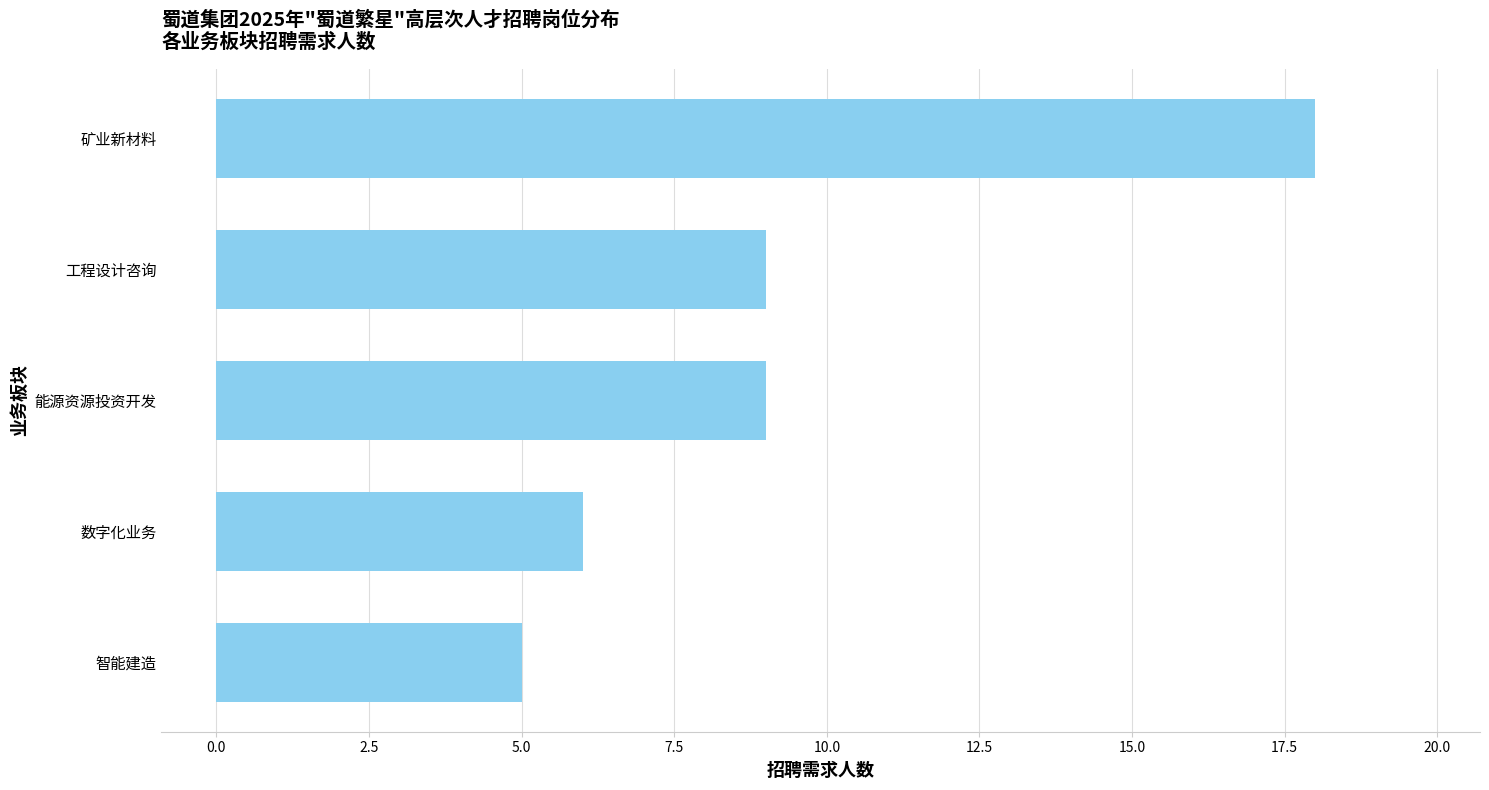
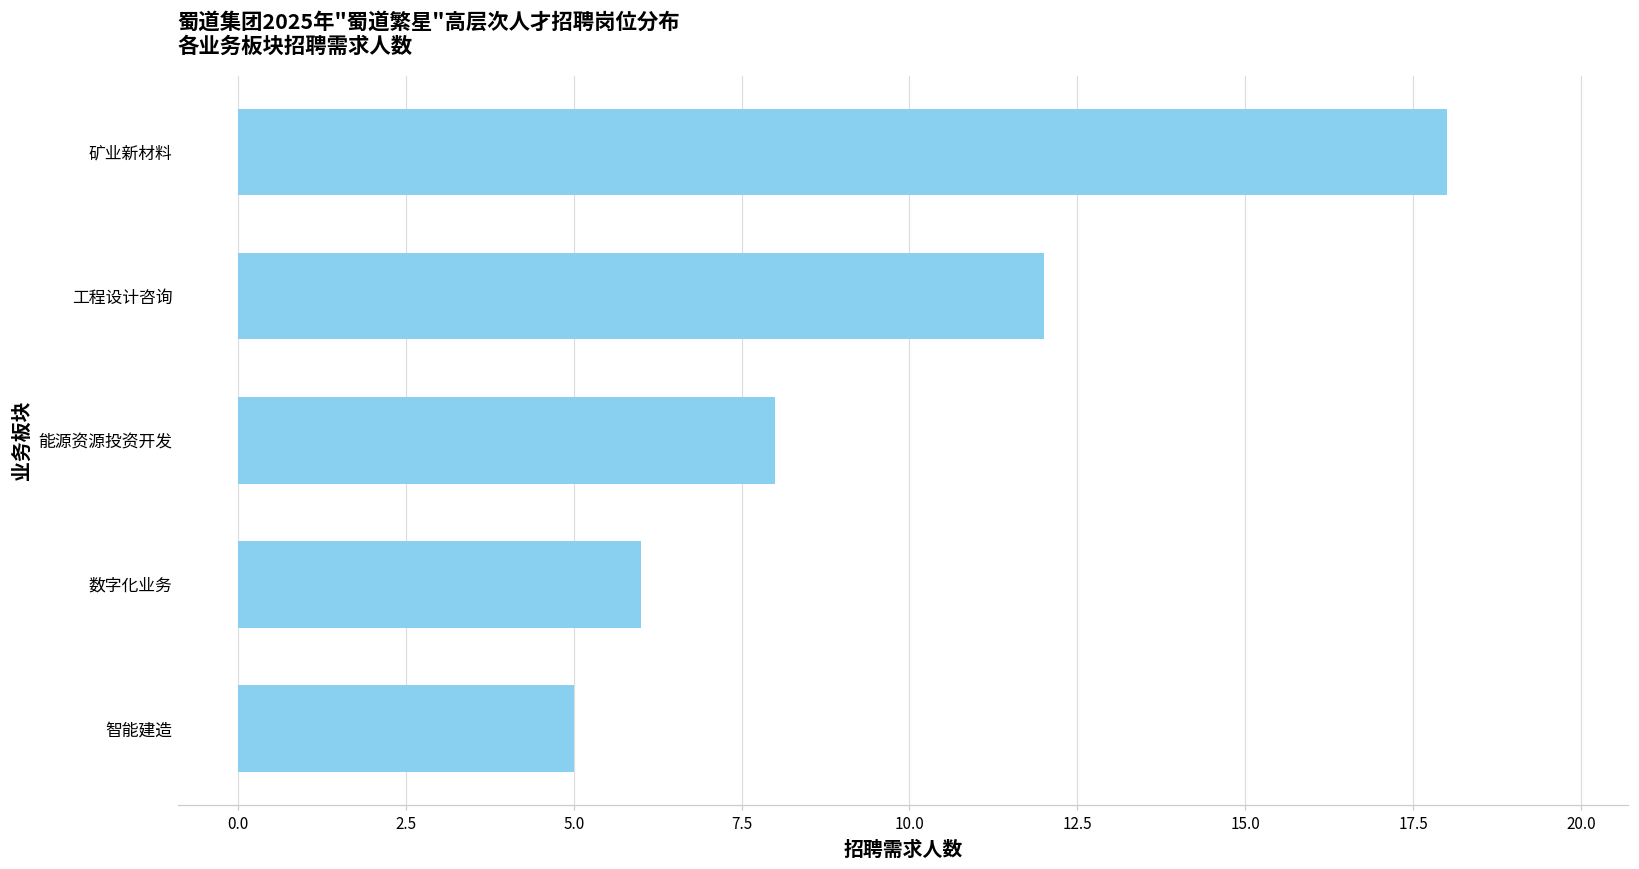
工程设计咨询: 9 -> 12
能源资源投资开发: 9 -> 8
